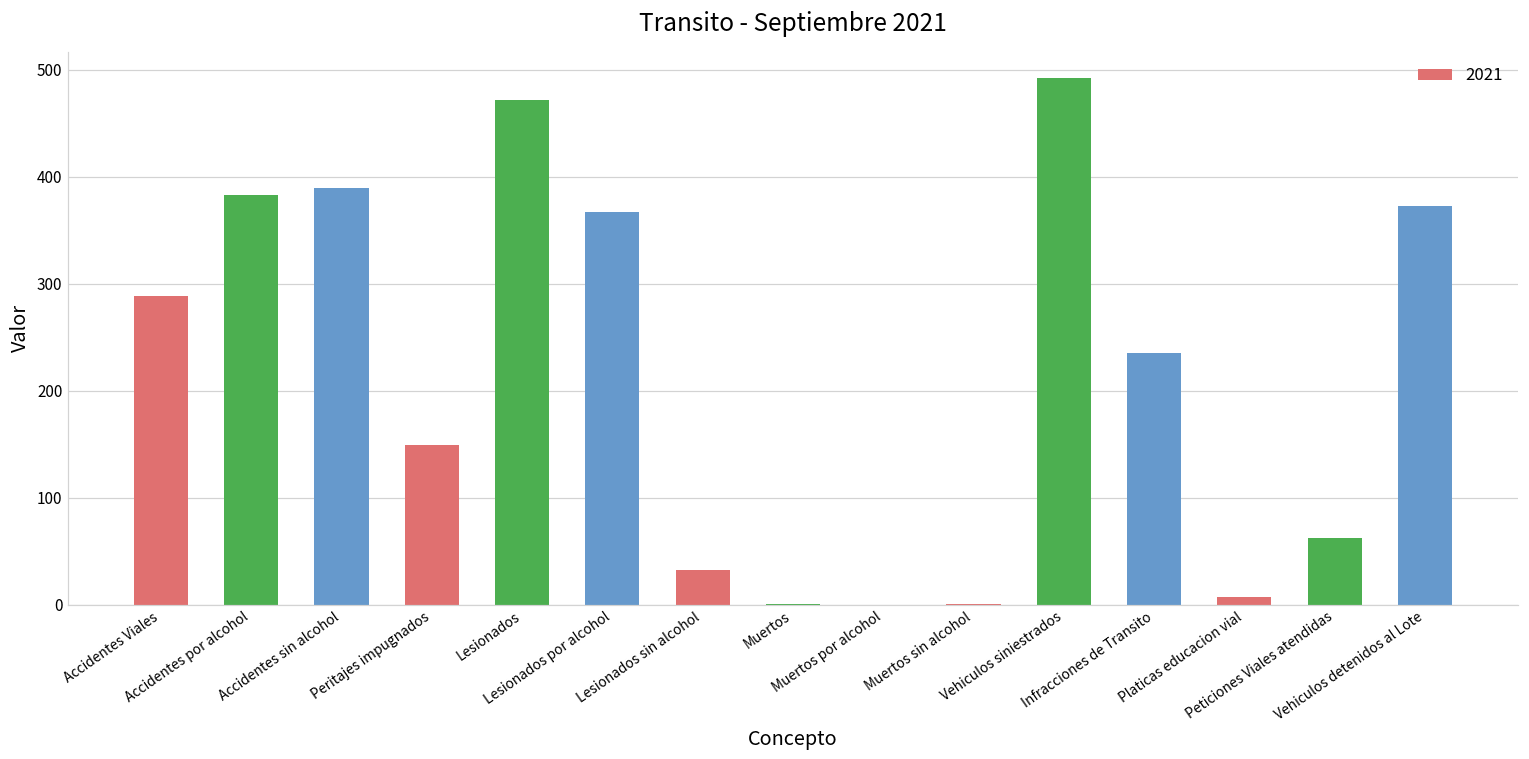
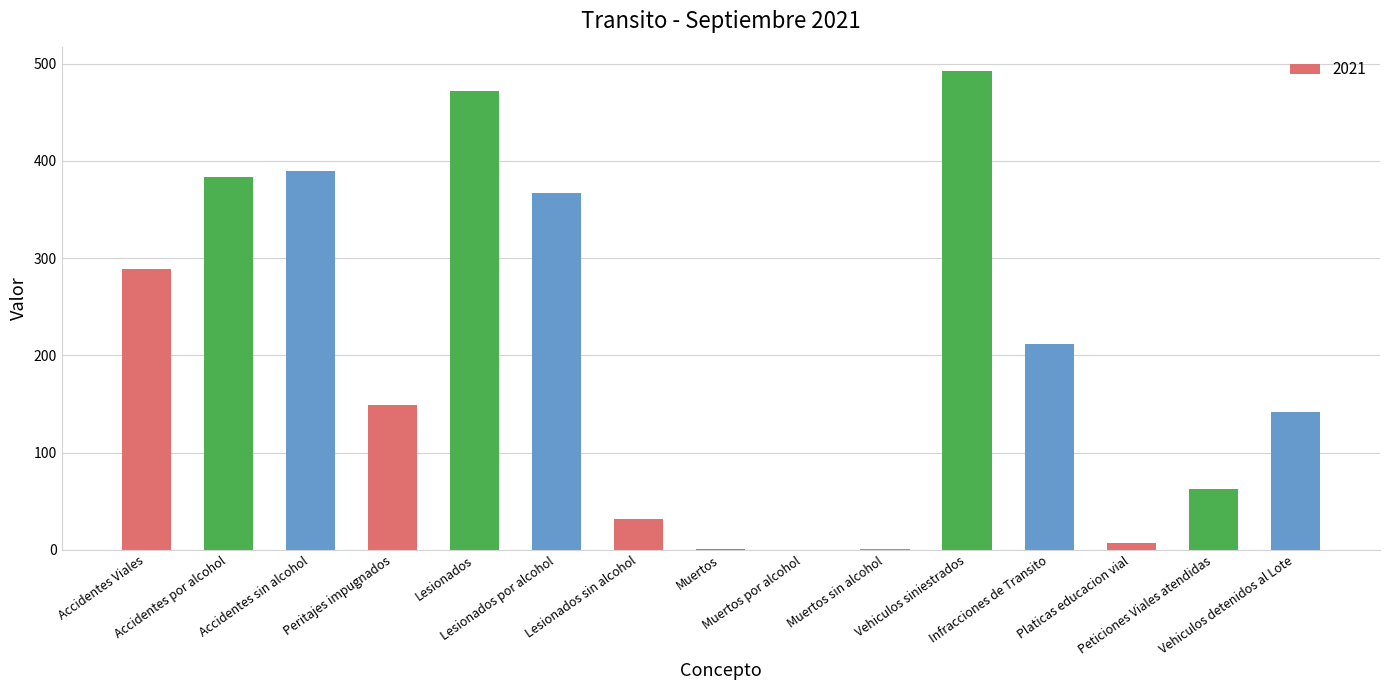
Infracciones de Transito: 240 -> 210
Vehiculos detenidos al Lote: 370 -> 140
